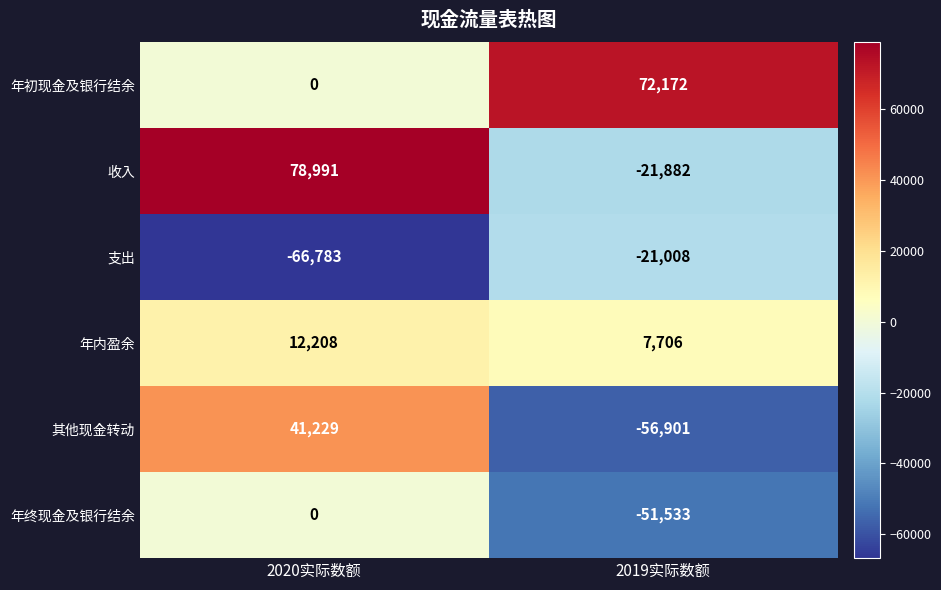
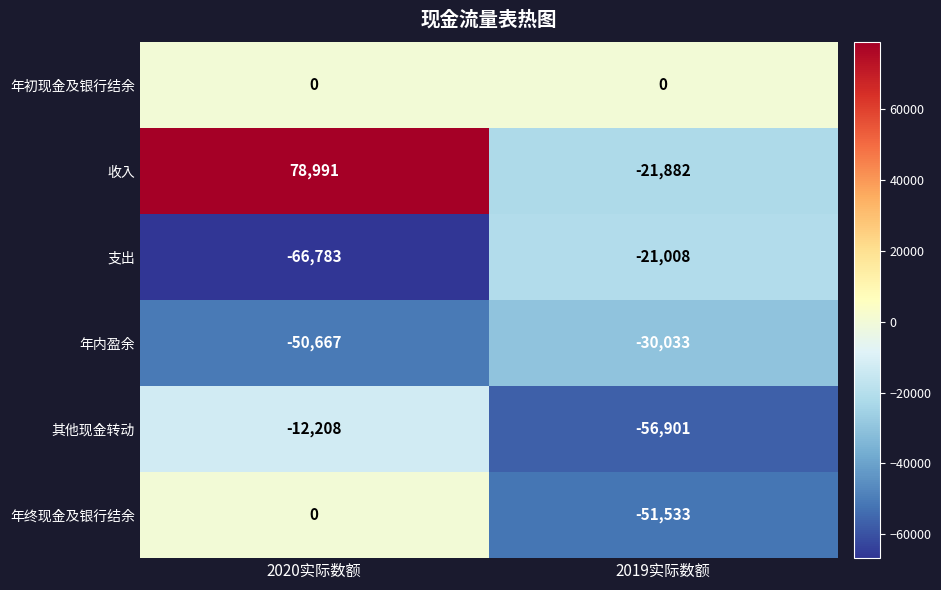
年初现金及银行结余, 2019实际数额: 72,172 -> 0
年内盈余, 2020实际数额: 12,208 -> -50,667
年内盈余, 2019实际数额: 7,706 -> -30,033
其他现金转动, 2020实际数额: 41,229 -> -12,208
